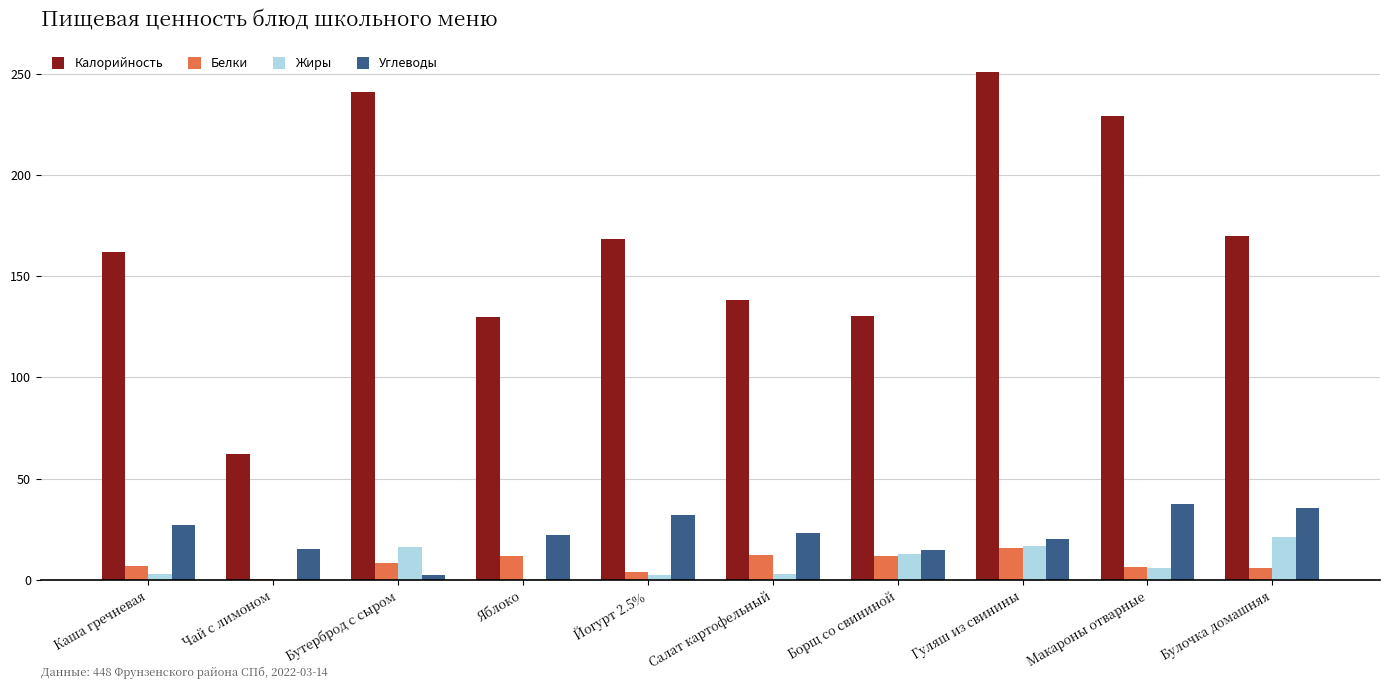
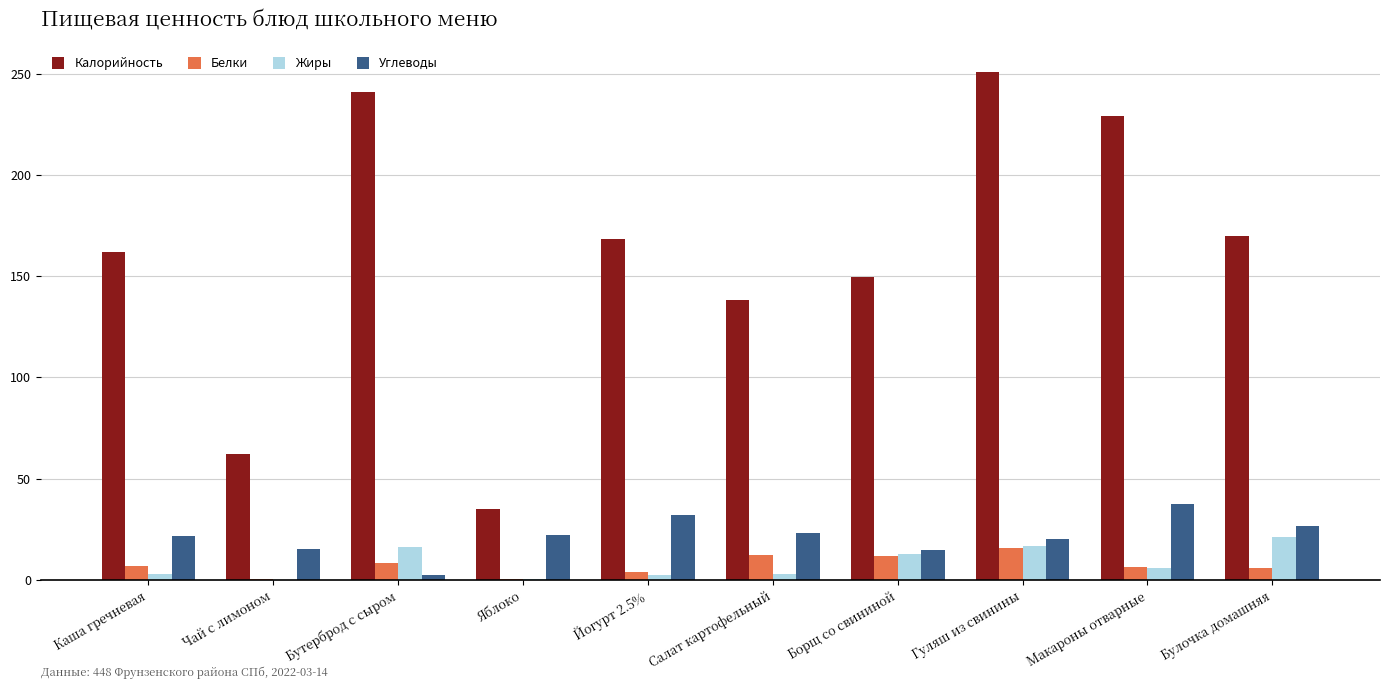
Углеводы, Каша гречневая: 27 -> 22
Калорийность, Яблоко: 130 -> 35
Белки, Яблоко: 12 -> 0
Калорийность, Борщ со свининой: 130 -> 150
Углеводы, Булочка домашняя: 35 -> 26
